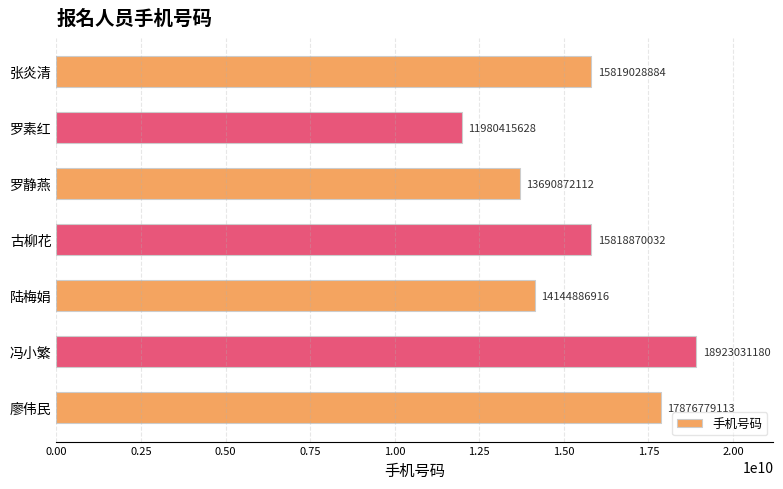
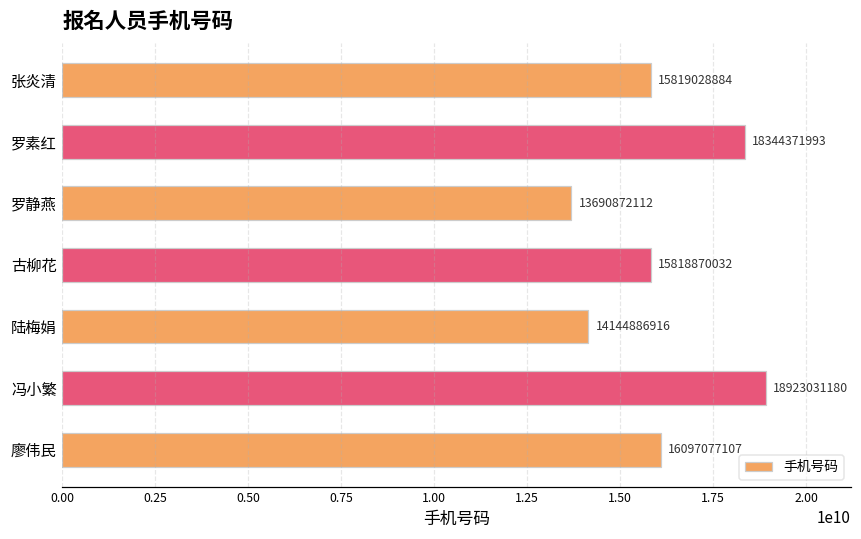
罗素红: 11980415628 -> 18344371993
廖伟民: 17876779113 -> 16097077107
